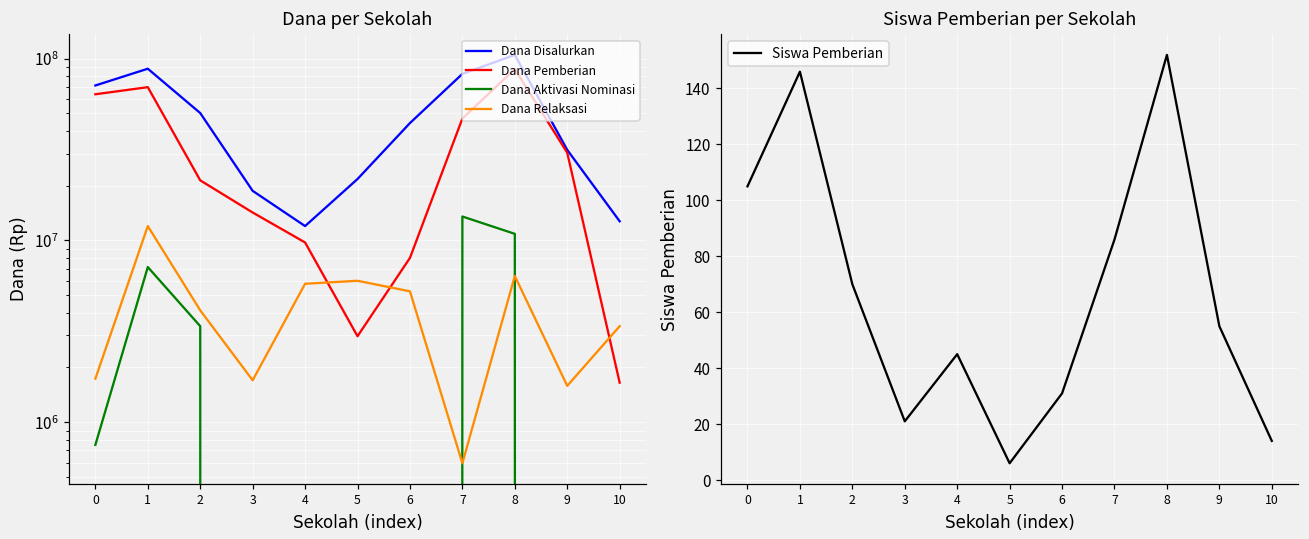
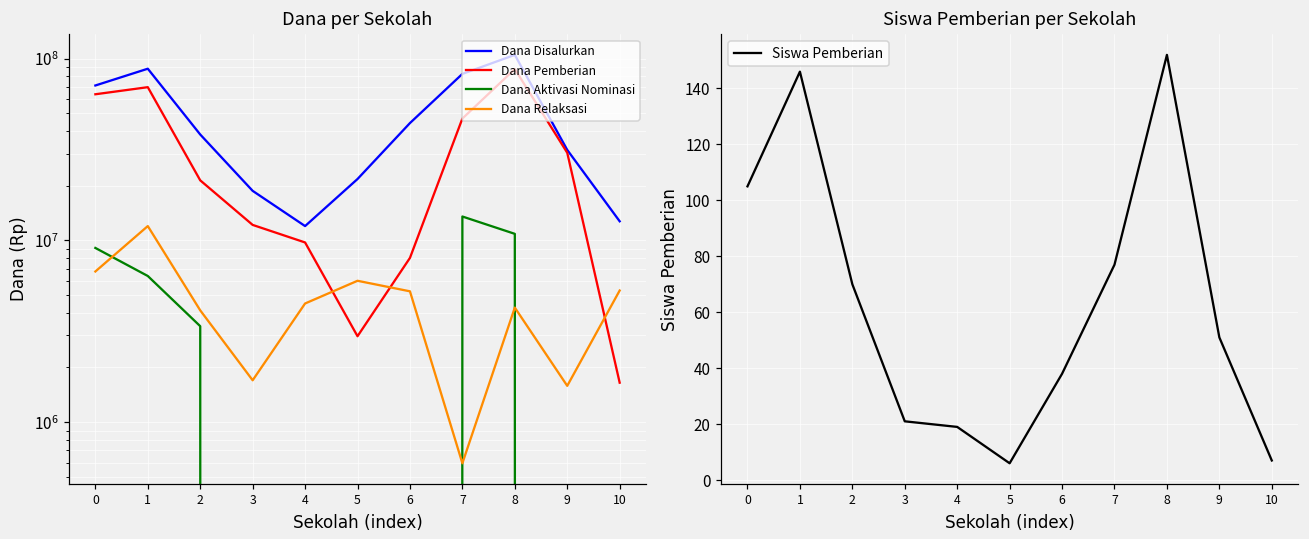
Dana per Sekolah, Dana Aktivasi Nominasi, 0: 800000 -> 9000000
Dana per Sekolah, Dana Relaksasi, 0: 1700000 -> 6800000
Dana per Sekolah, Dana Aktivasi Nominasi, 1: 7100000 -> 6400000
Dana per Sekolah, Dana Disalurkan, 2: 50000000 -> 38000000
Dana per Sekolah, Dana Pemberian, 3: 14000000 -> 12000000
Dana per Sekolah, Dana Relaksasi, 4: 5800000 -> 4500000
Dana per Sekolah, Dana Relaksasi, 8: 6400000 -> 4300000
Dana per Sekolah, Dana Relaksasi, 10: 3400000 -> 5300000
Siswa Pemberian per Sekolah, 4: 45 -> 19
Siswa Pemberian per Sekolah, 6: 31 -> 38
Siswa Pemberian per Sekolah, 7: 86 -> 77
Siswa Pemberian per Sekolah, 9: 55 -> 51
Siswa Pemberian per Sekolah, 10: 14 -> 7
